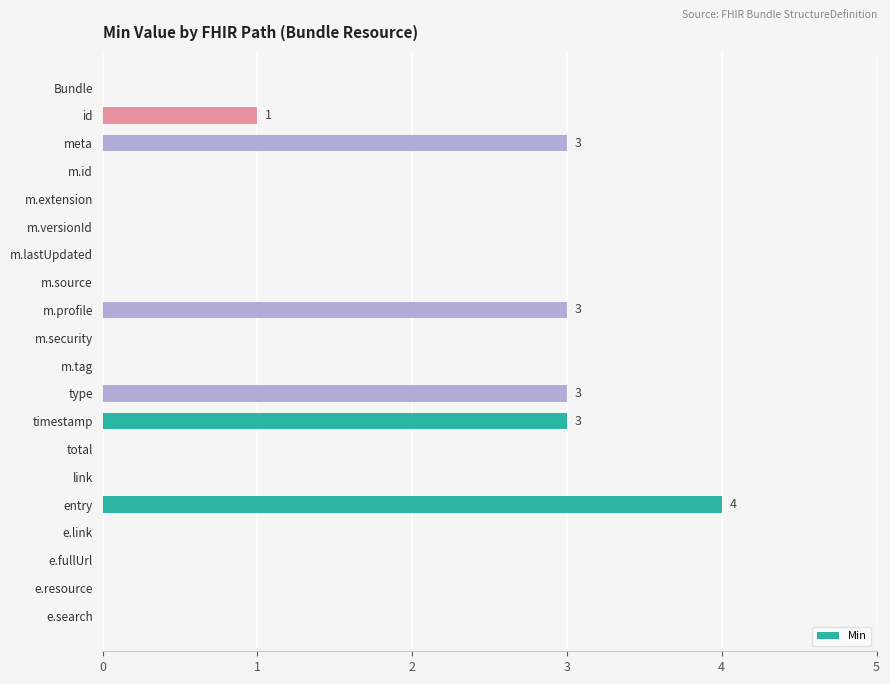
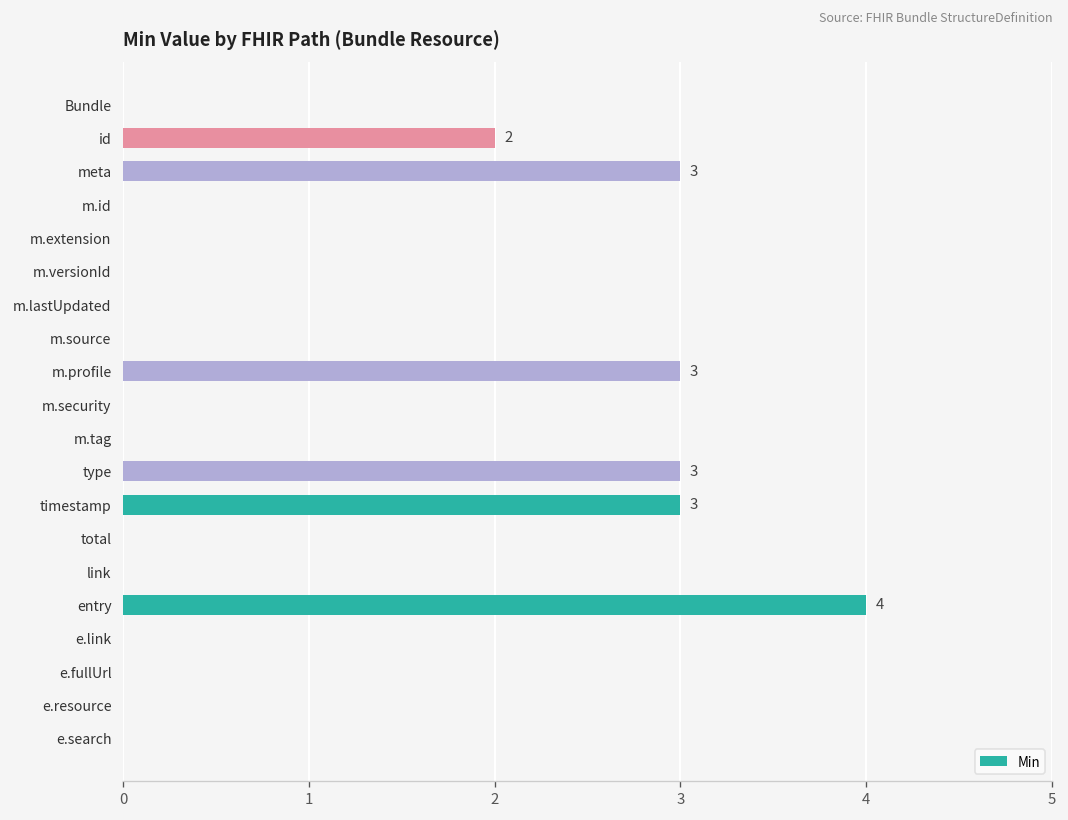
id: 1 -> 2
